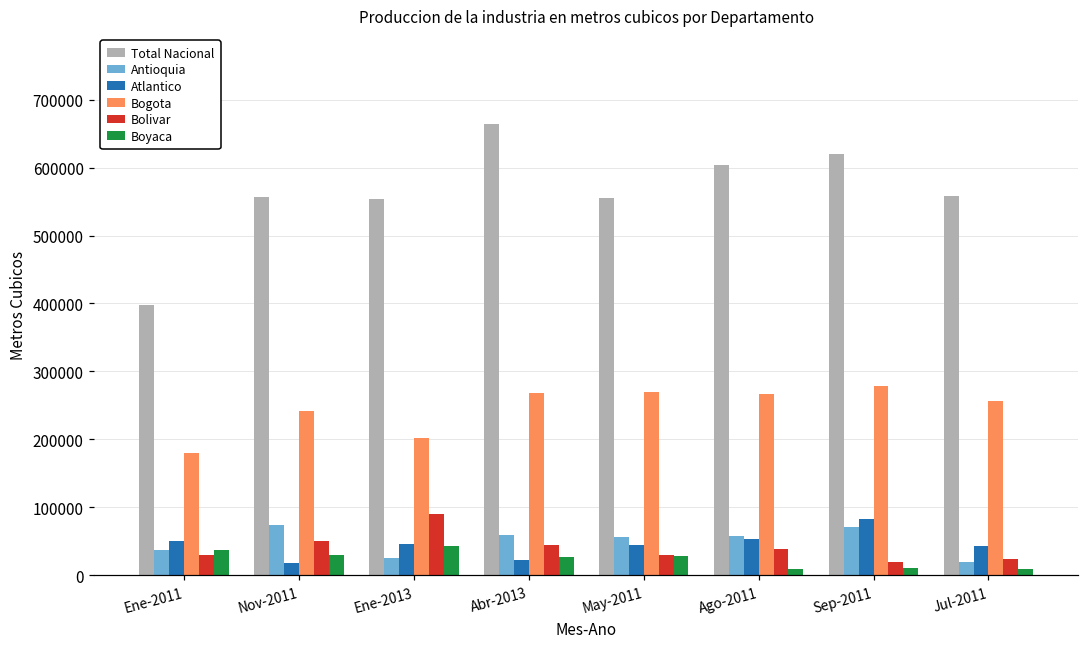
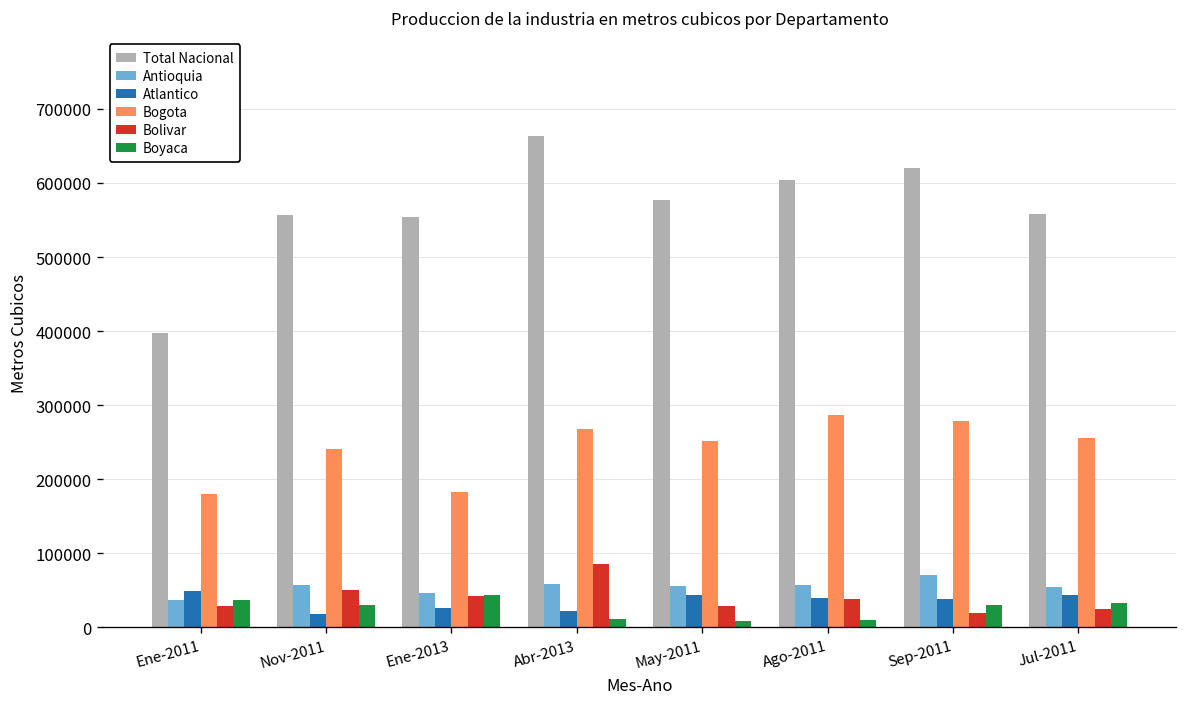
Antioquia, Nov-2011: 70000 -> 60000
Antioquia, Ene-2013: 20000 -> 50000
Atlantico, Ene-2013: 50000 -> 30000
Bogota, Ene-2013: 200000 -> 180000
Bolivar, Ene-2013: 90000 -> 40000
Bolivar, Abr-2013: 40000 -> 90000
Boyaca, Abr-2013: 30000 -> 10000
Total Nacional, May-2011: 560000 -> 580000
Bogota, May-2011: 270000 -> 250000
Boyaca, May-2011: 30000 -> 10000
Atlantico, Ago-2011: 50000 -> 40000
Bogota, Ago-2011: 270000 -> 290000
Atlantico, Sep-2011: 80000 -> 40000
Boyaca, Sep-2011: 10000 -> 30000
Antioquia, Jul-2011: 20000 -> 60000
Boyaca, Jul-2011: 10000 -> 30000
